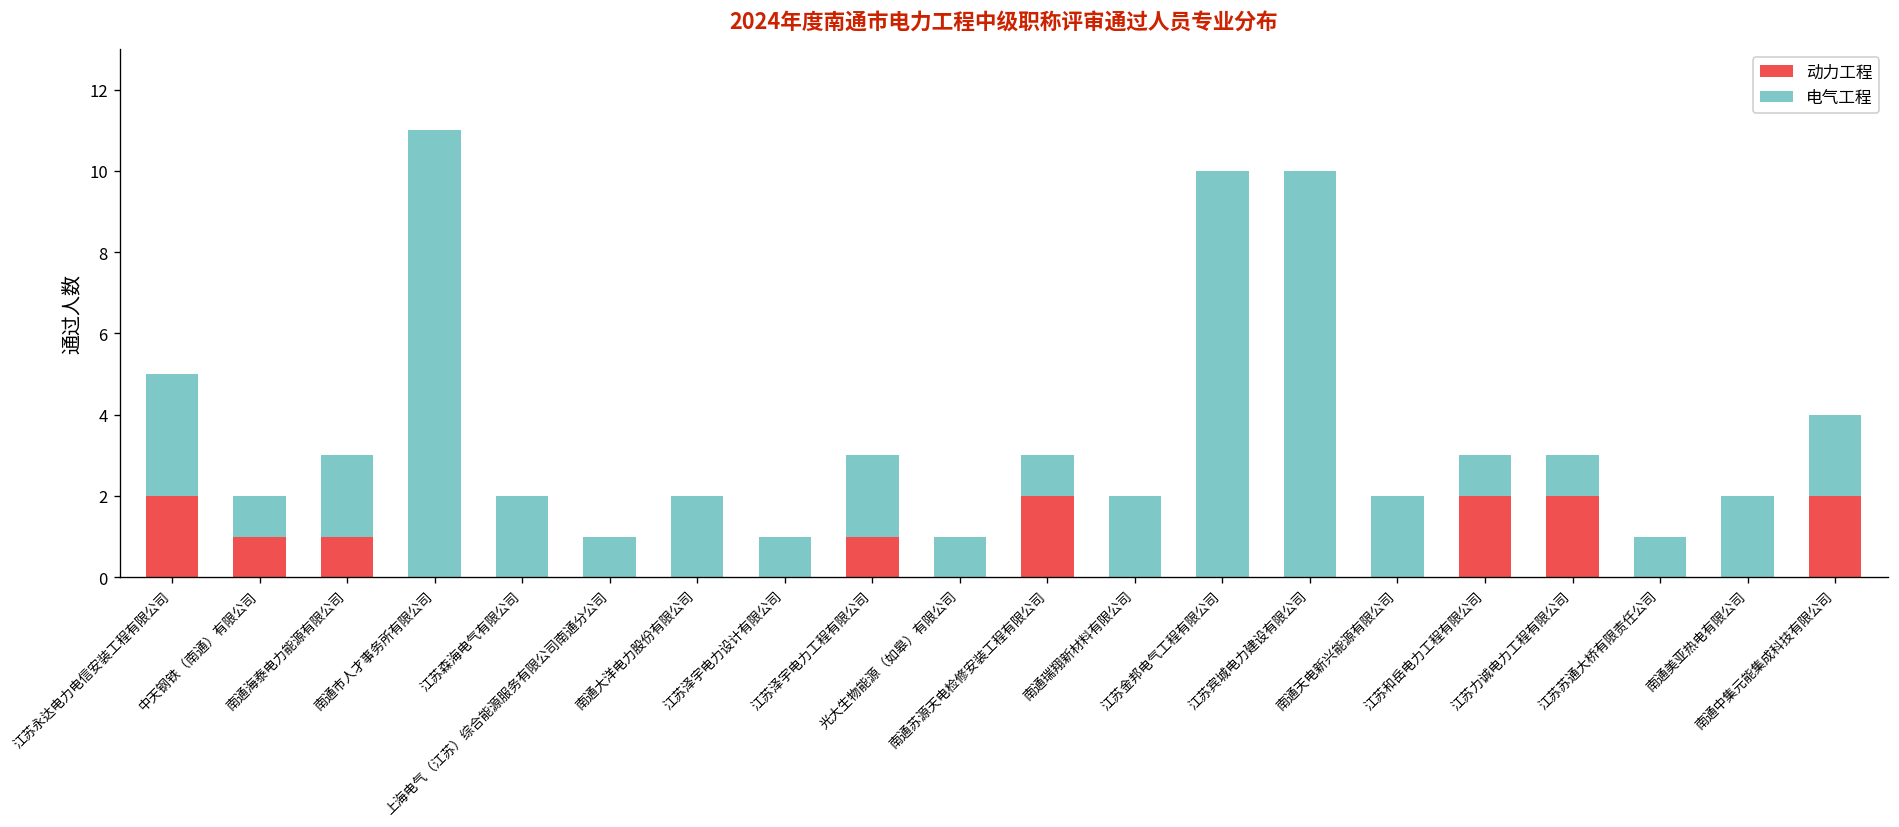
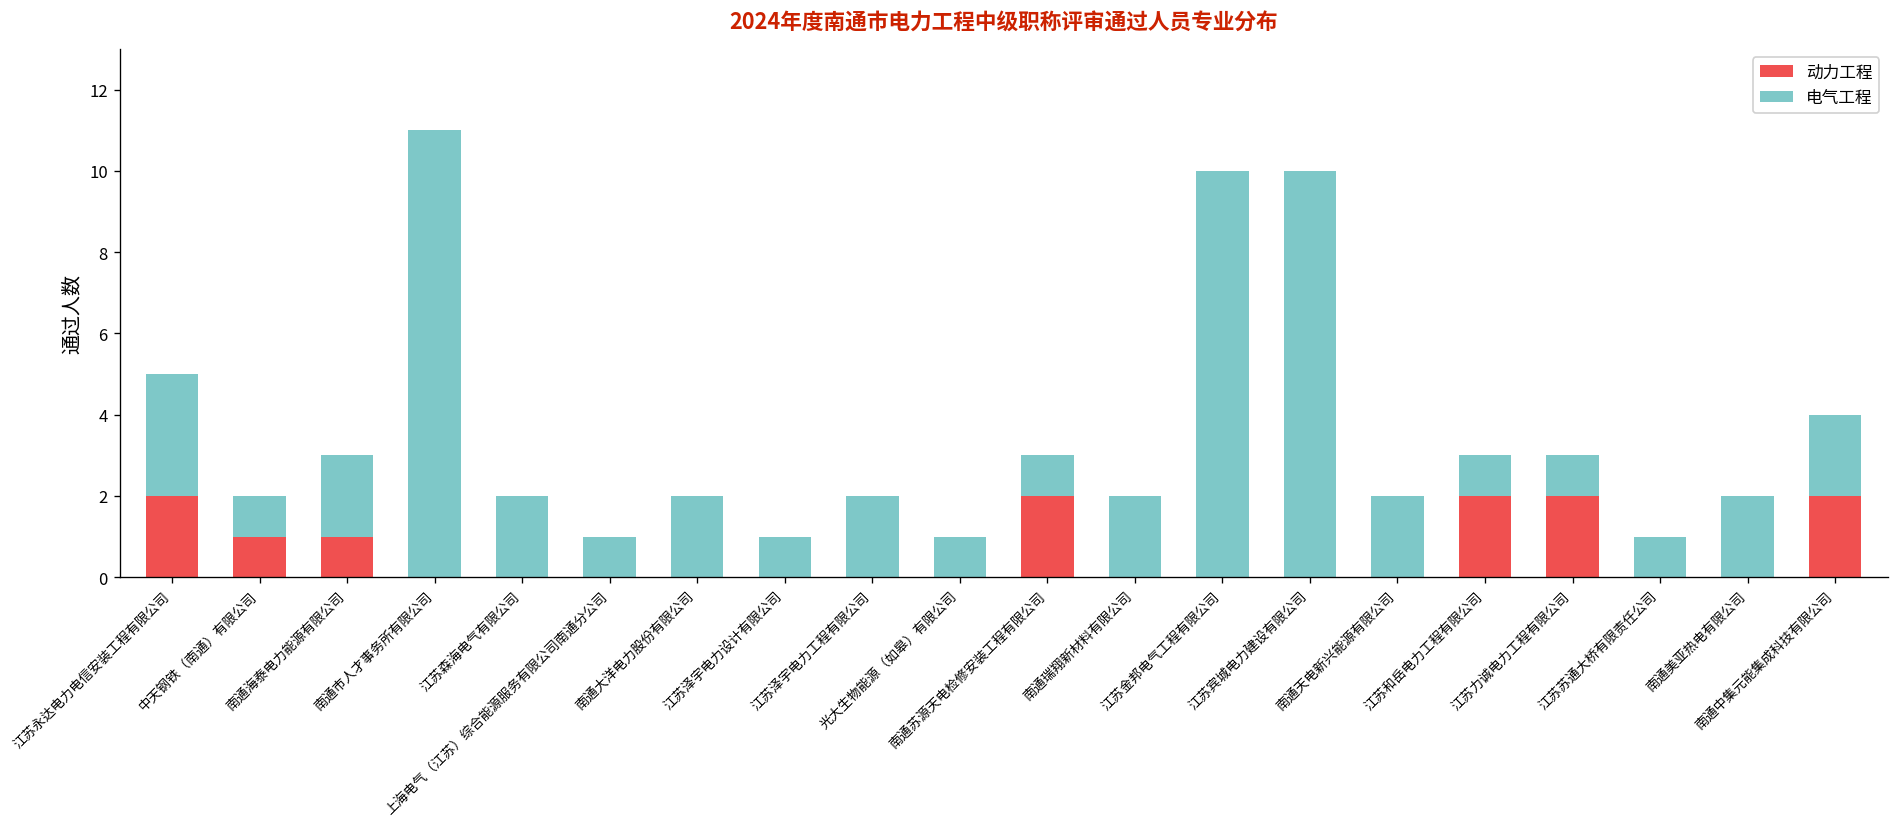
动力工程, 江苏泽宇电力工程有限公司: 1 -> 0
